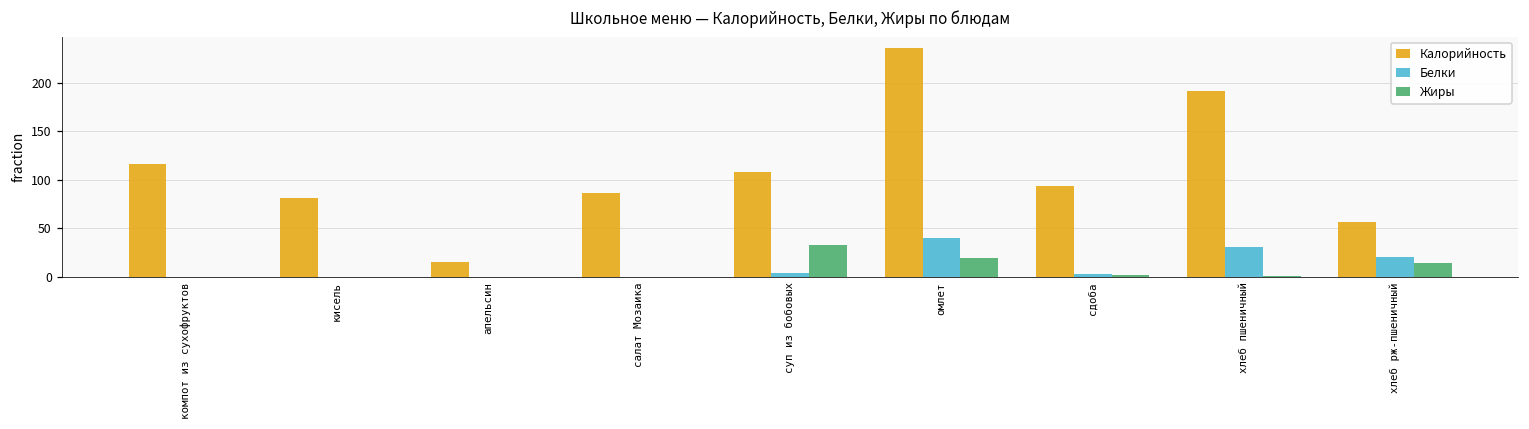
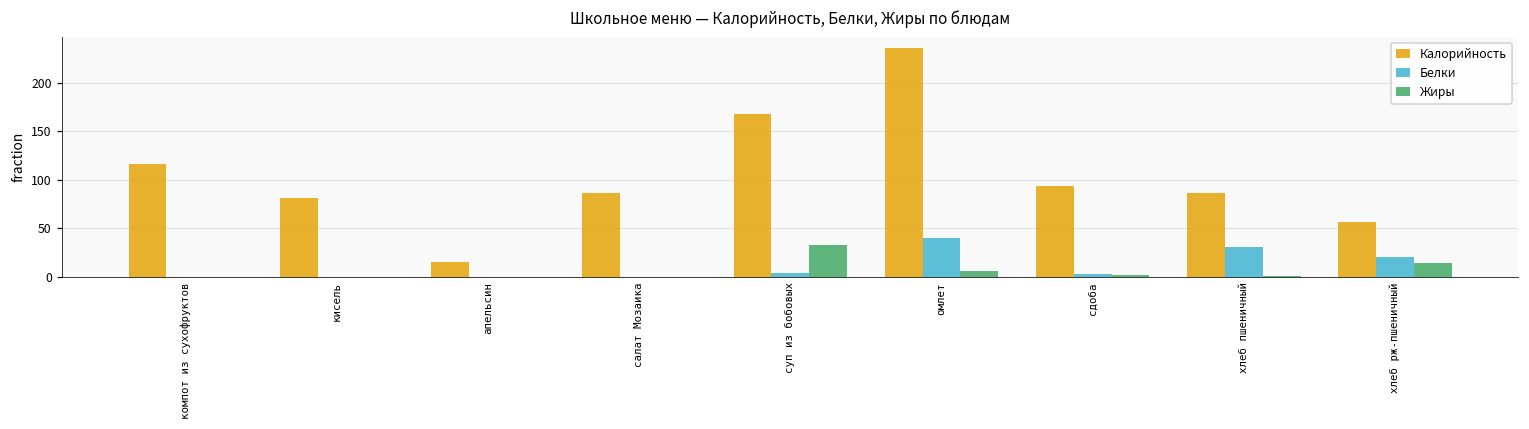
Калорийность, суп из бобовых: 110 -> 170
Жиры, омлет: 20 -> 10
Калорийность, хлеб пшеничный: 190 -> 90
